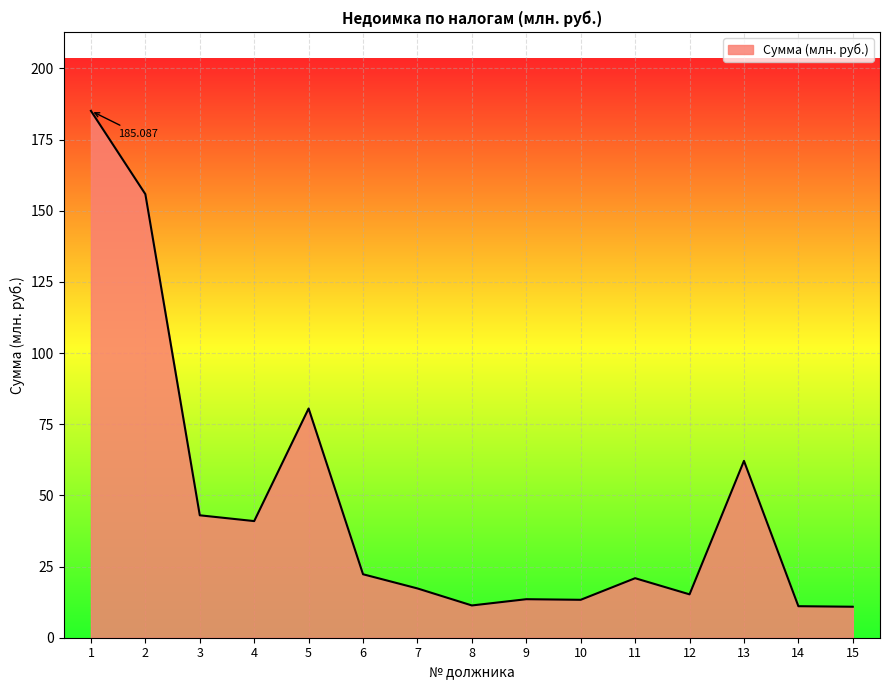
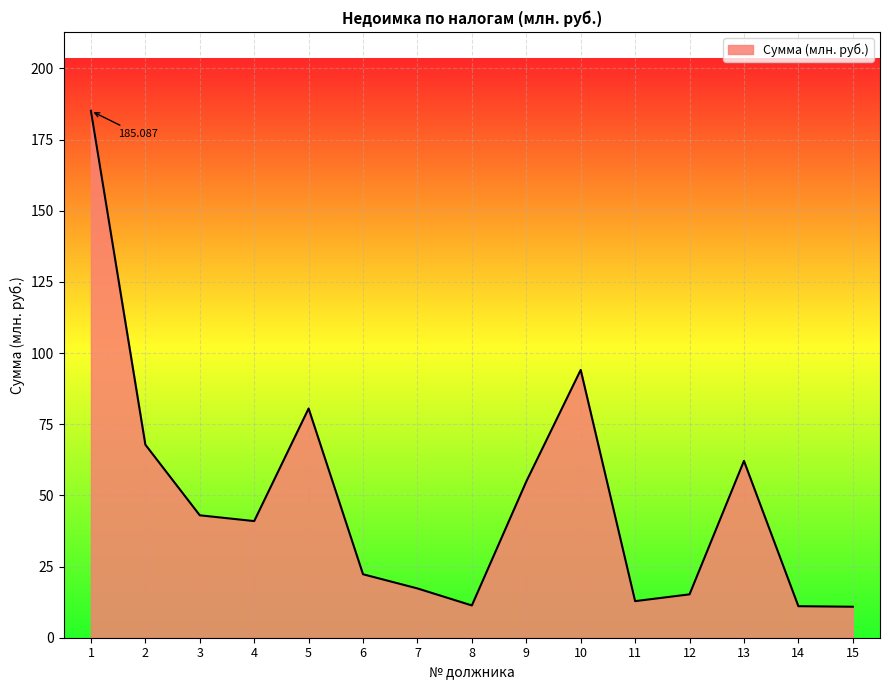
2: 156 -> 68
9: 14 -> 55
10: 13 -> 94
11: 21 -> 13
